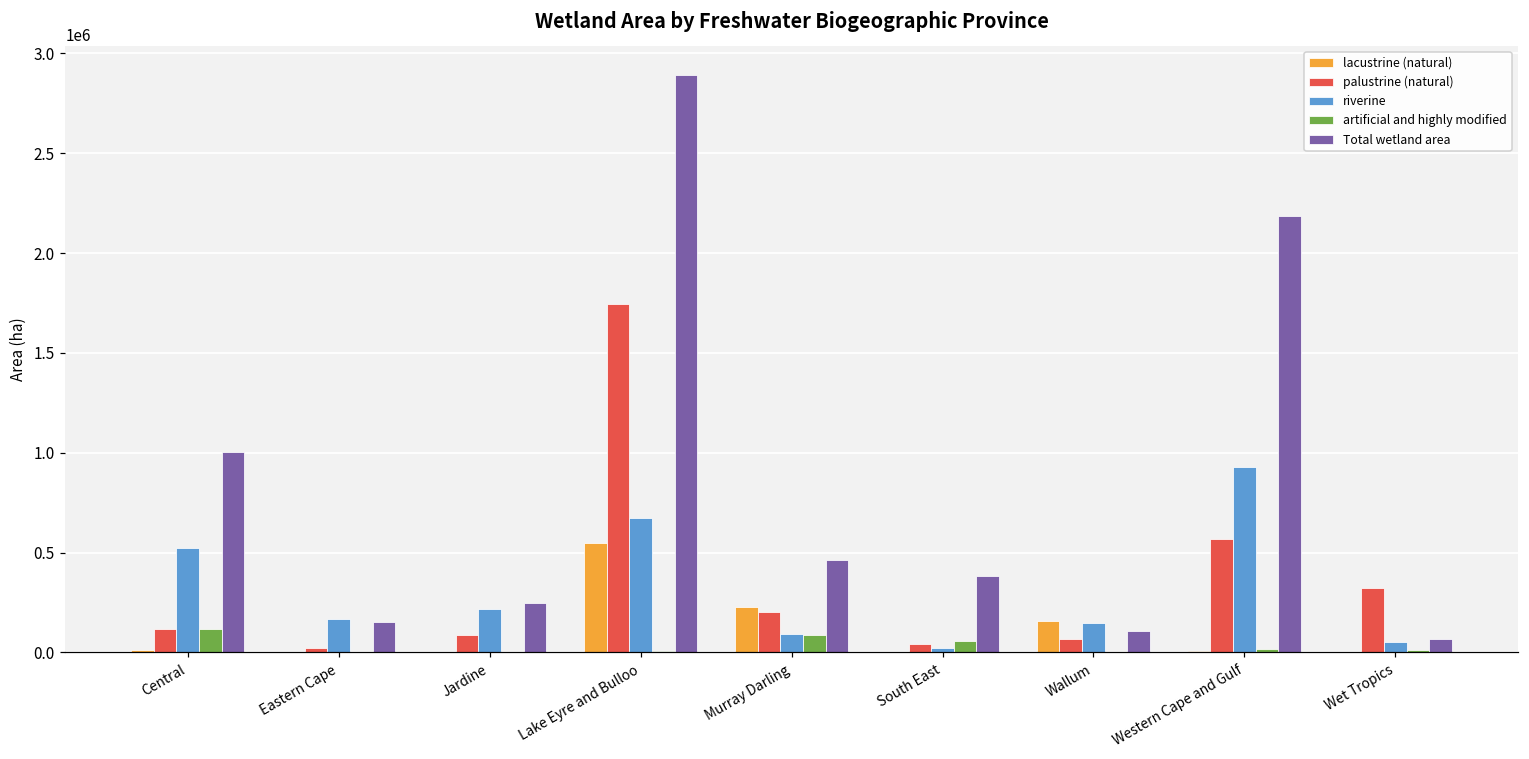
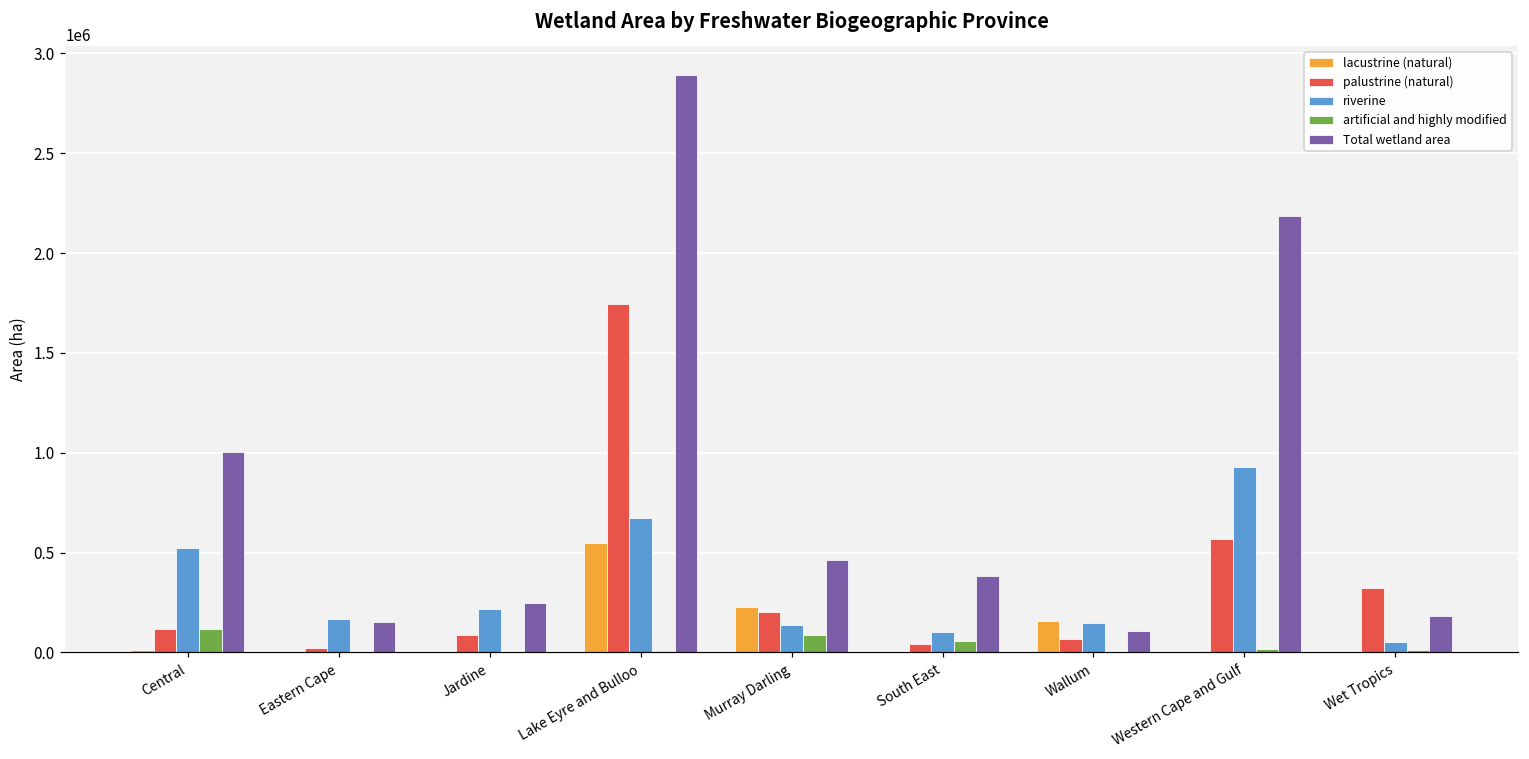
riverine, Murray Darling: 90000 -> 140000
riverine, South East: 20000 -> 100000
Total wetland area, Wet Tropics: 60000 -> 180000
